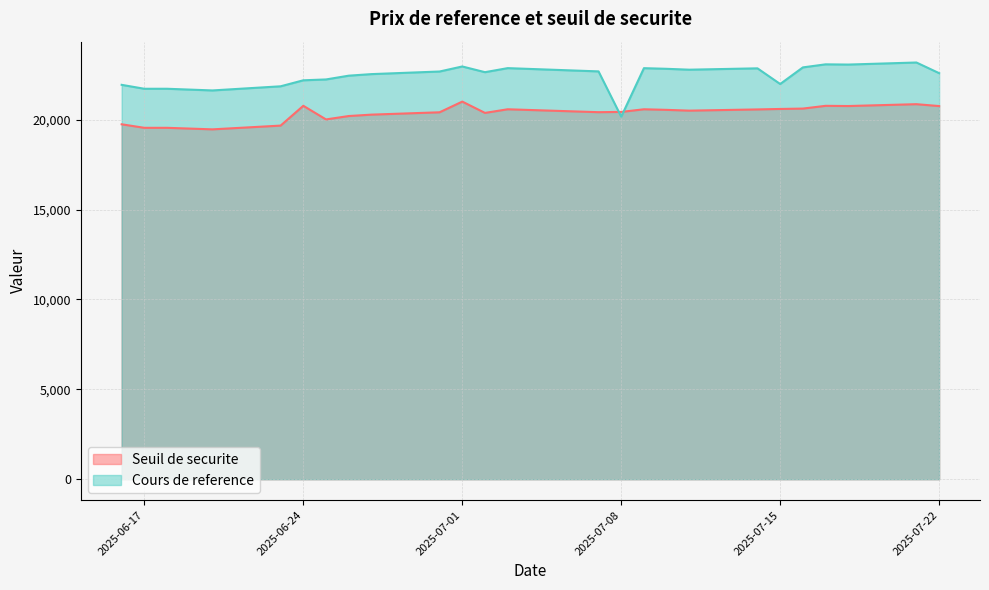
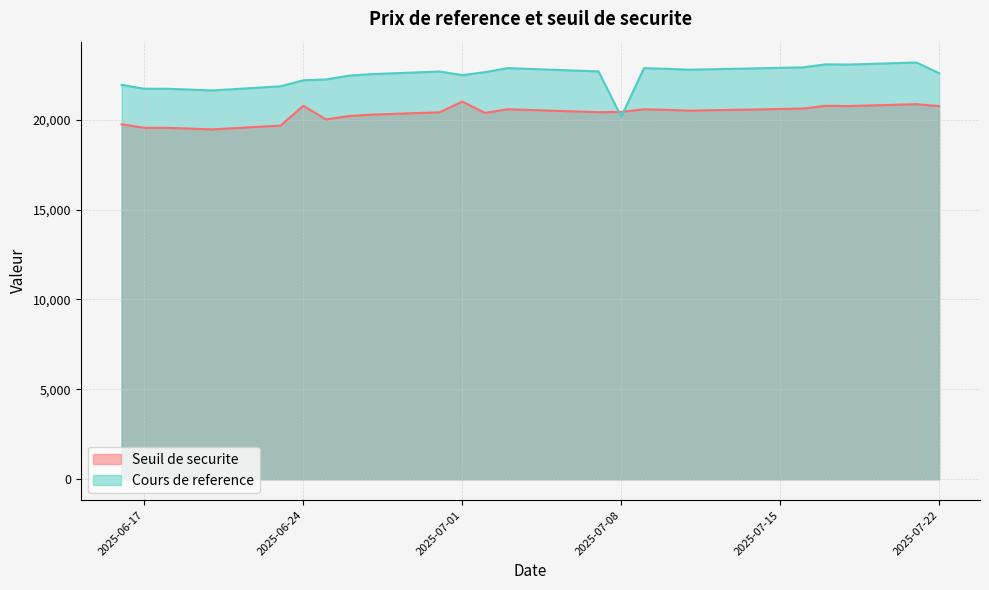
Cours de reference, 2025-07-01: 23,000 -> 22,500
Cours de reference, 2025-07-15: 22,000 -> 22,900
